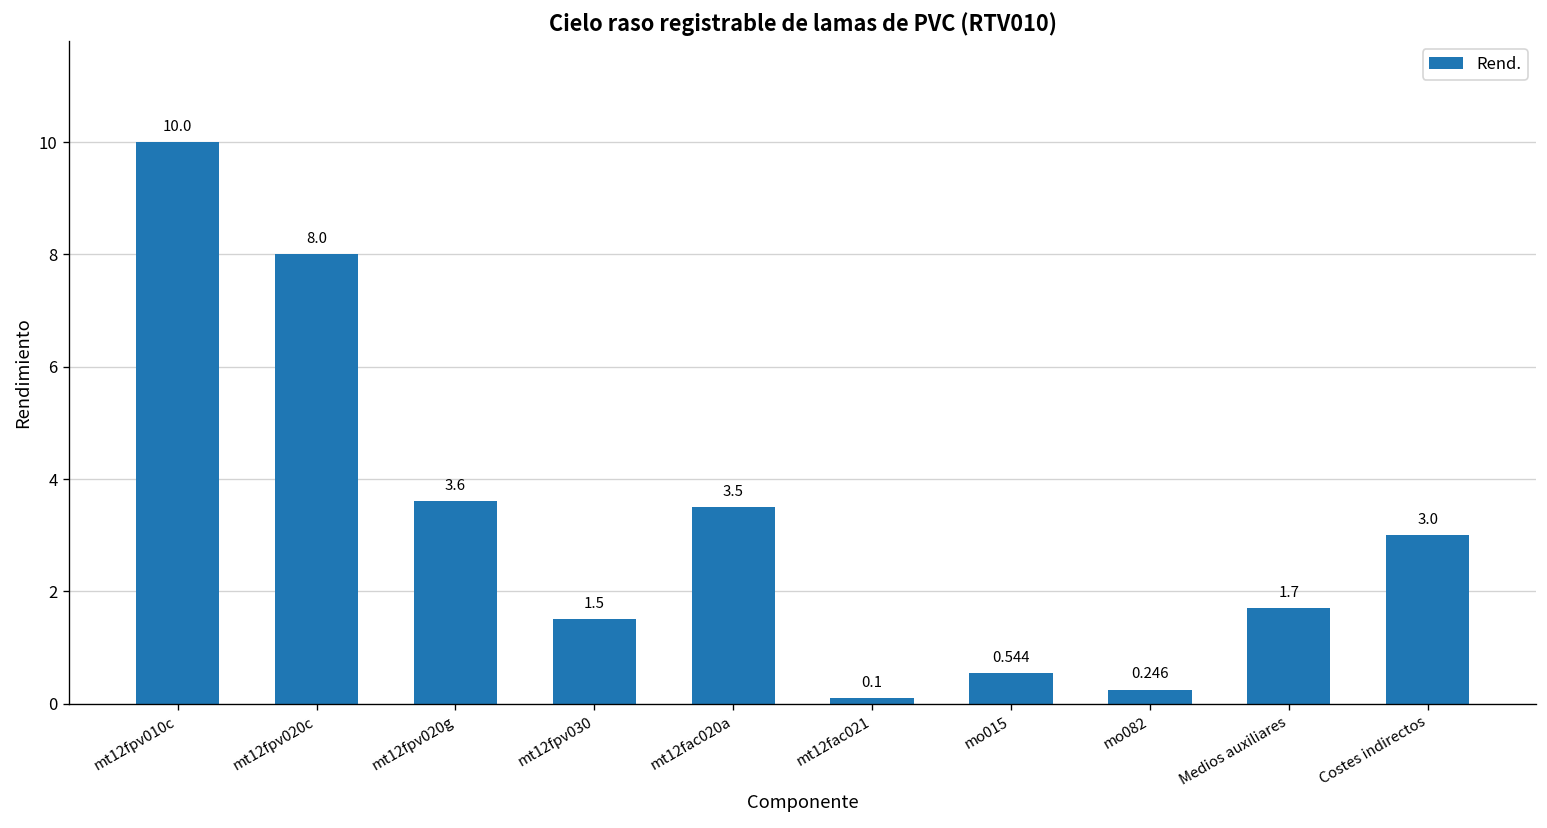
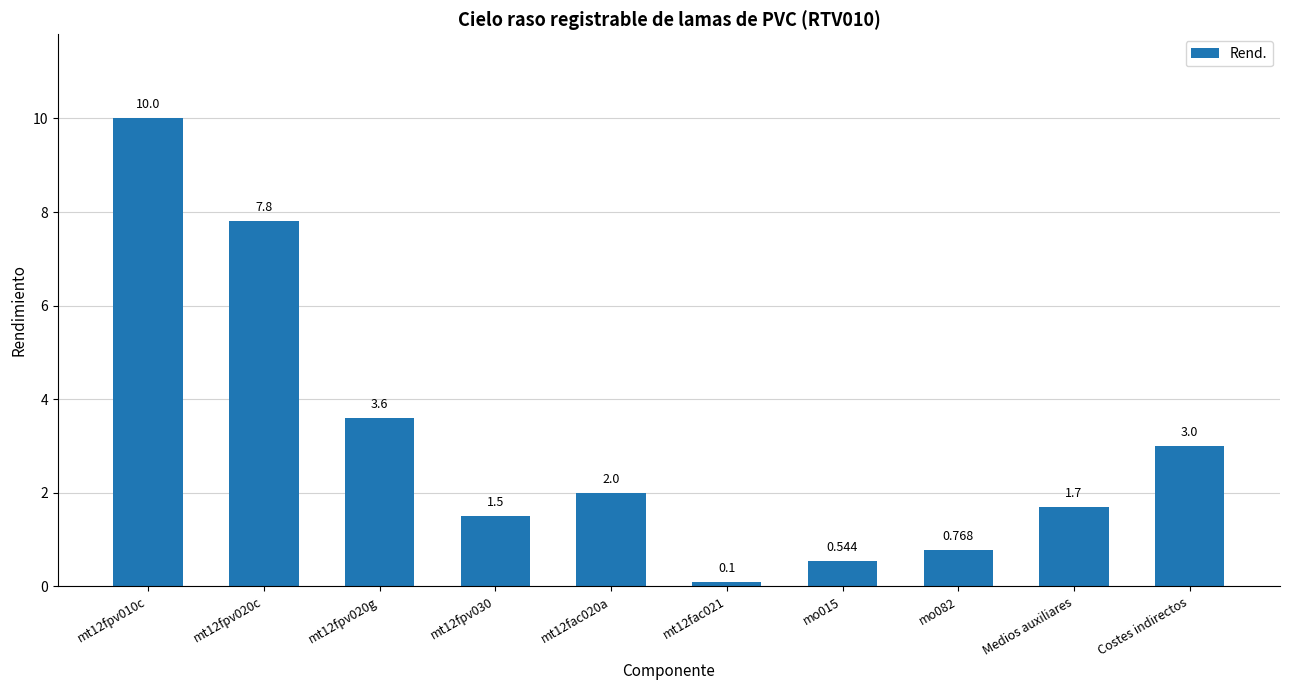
mt12fpv020c: 8.0 -> 7.8
mt12fac020a: 3.5 -> 2.0
mo082: 0.246 -> 0.768
